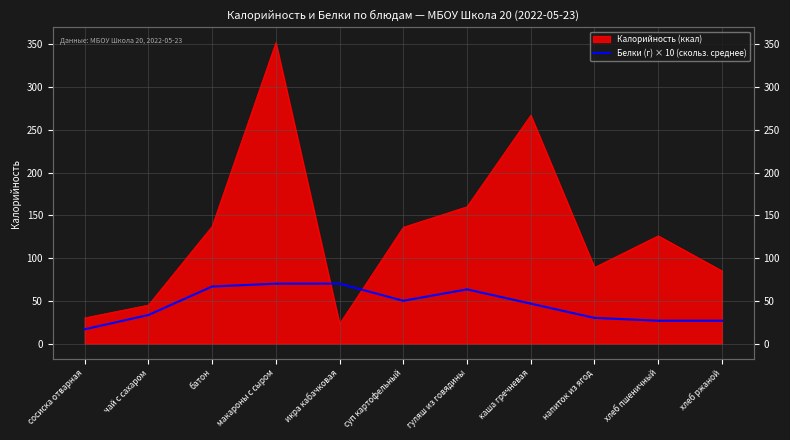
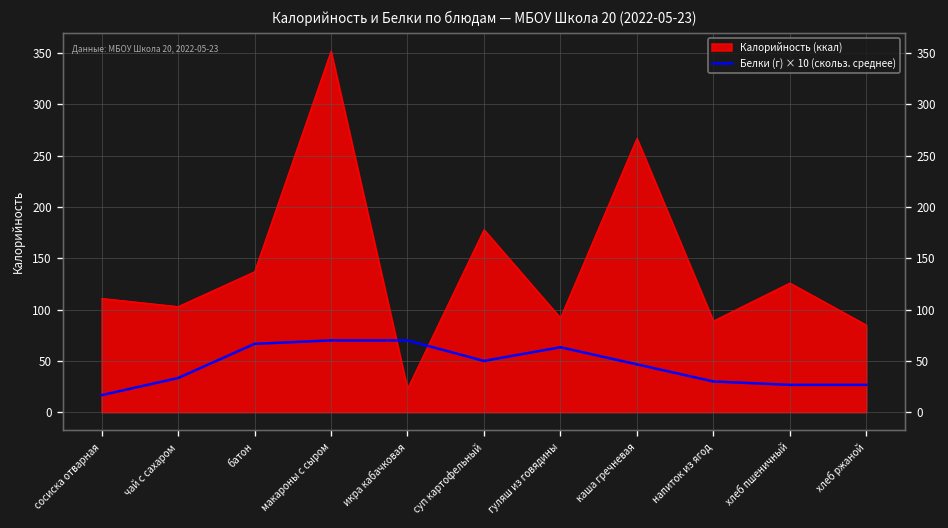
Калорийность (ккал), сосиска отварная: 30 -> 110
Калорийность (ккал), чай с сахаром: 50 -> 100
Калорийность (ккал), суп картофельный: 140 -> 180
Калорийность (ккал), гуляш из говядины: 160 -> 90
